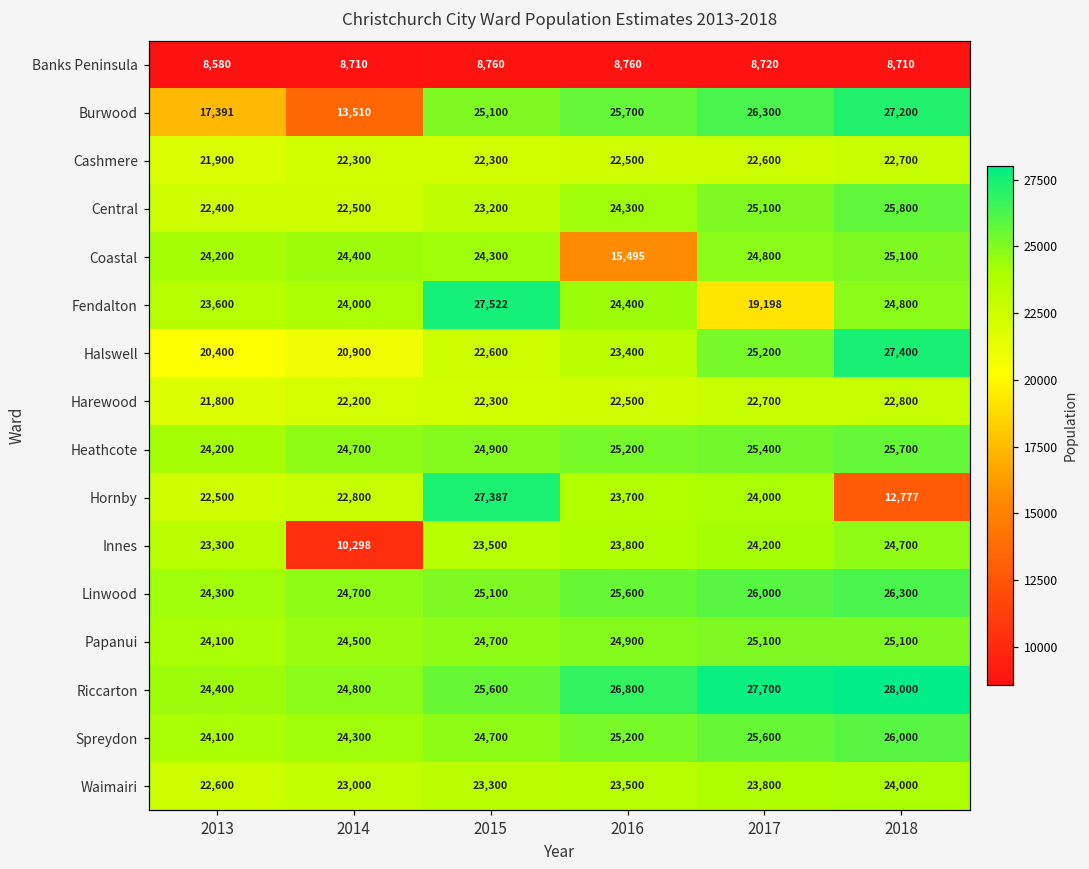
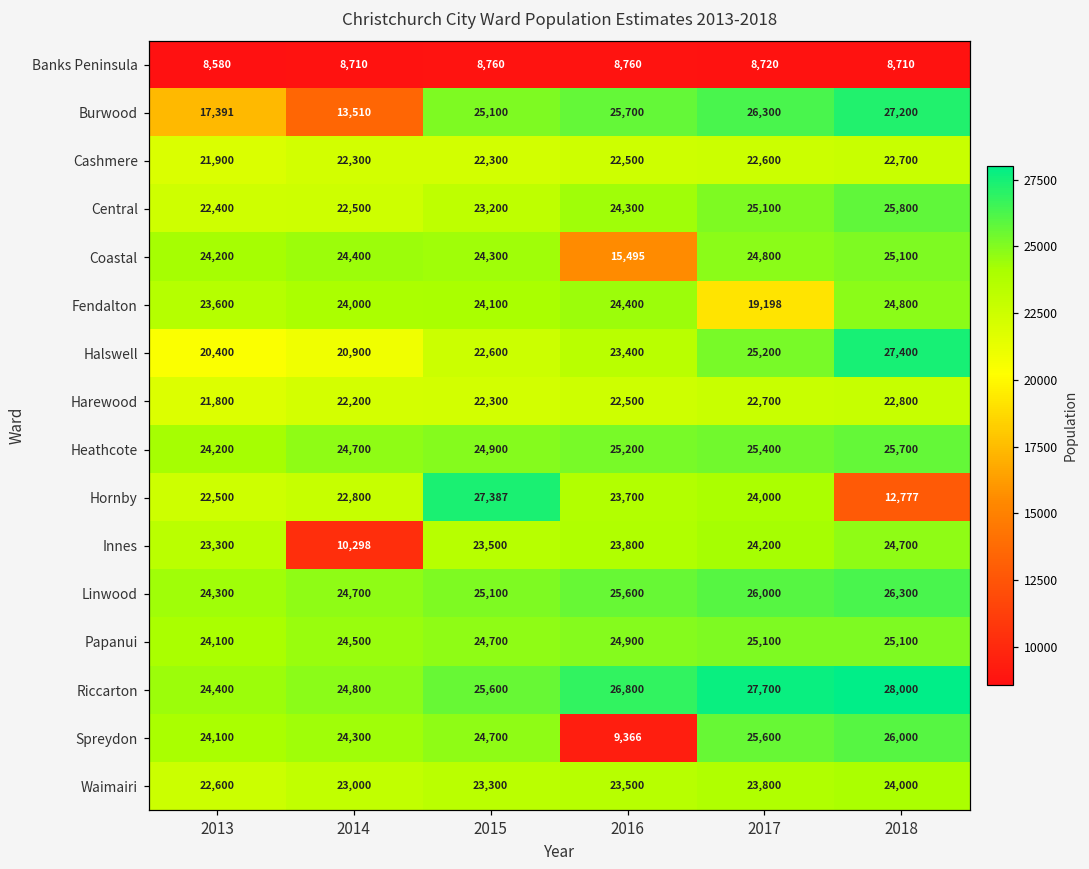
Fendalton, 2015: 27,522 -> 24,100
Spreydon, 2016: 25,200 -> 9,366
